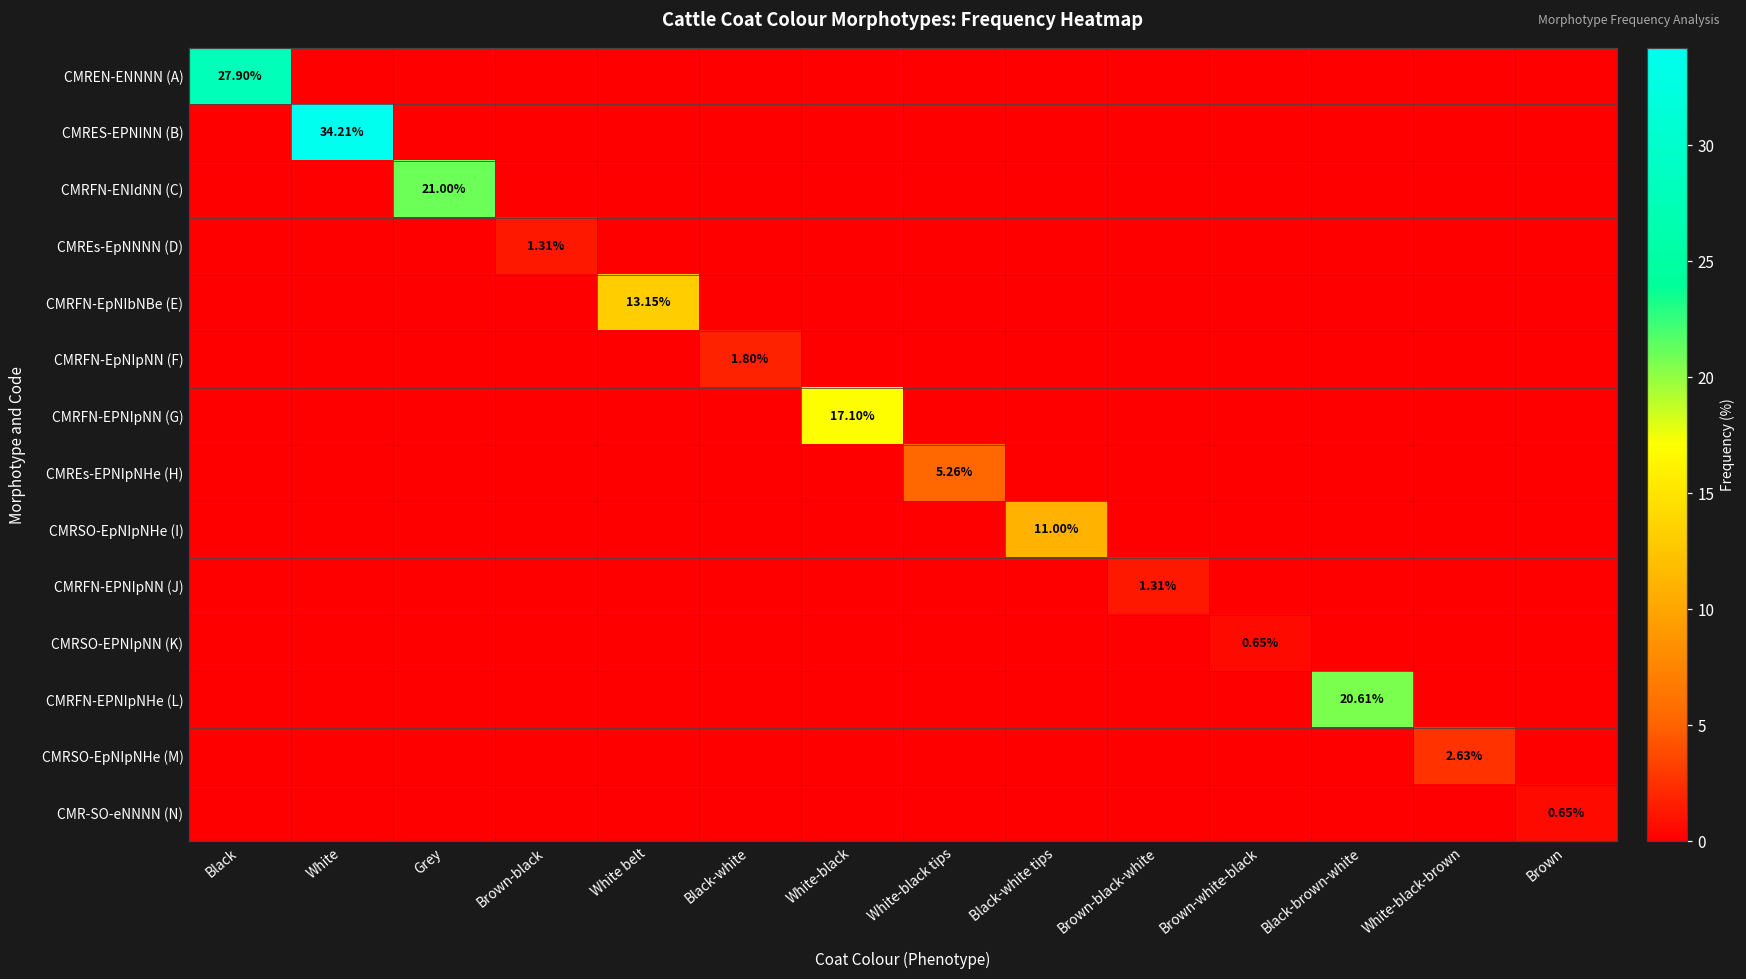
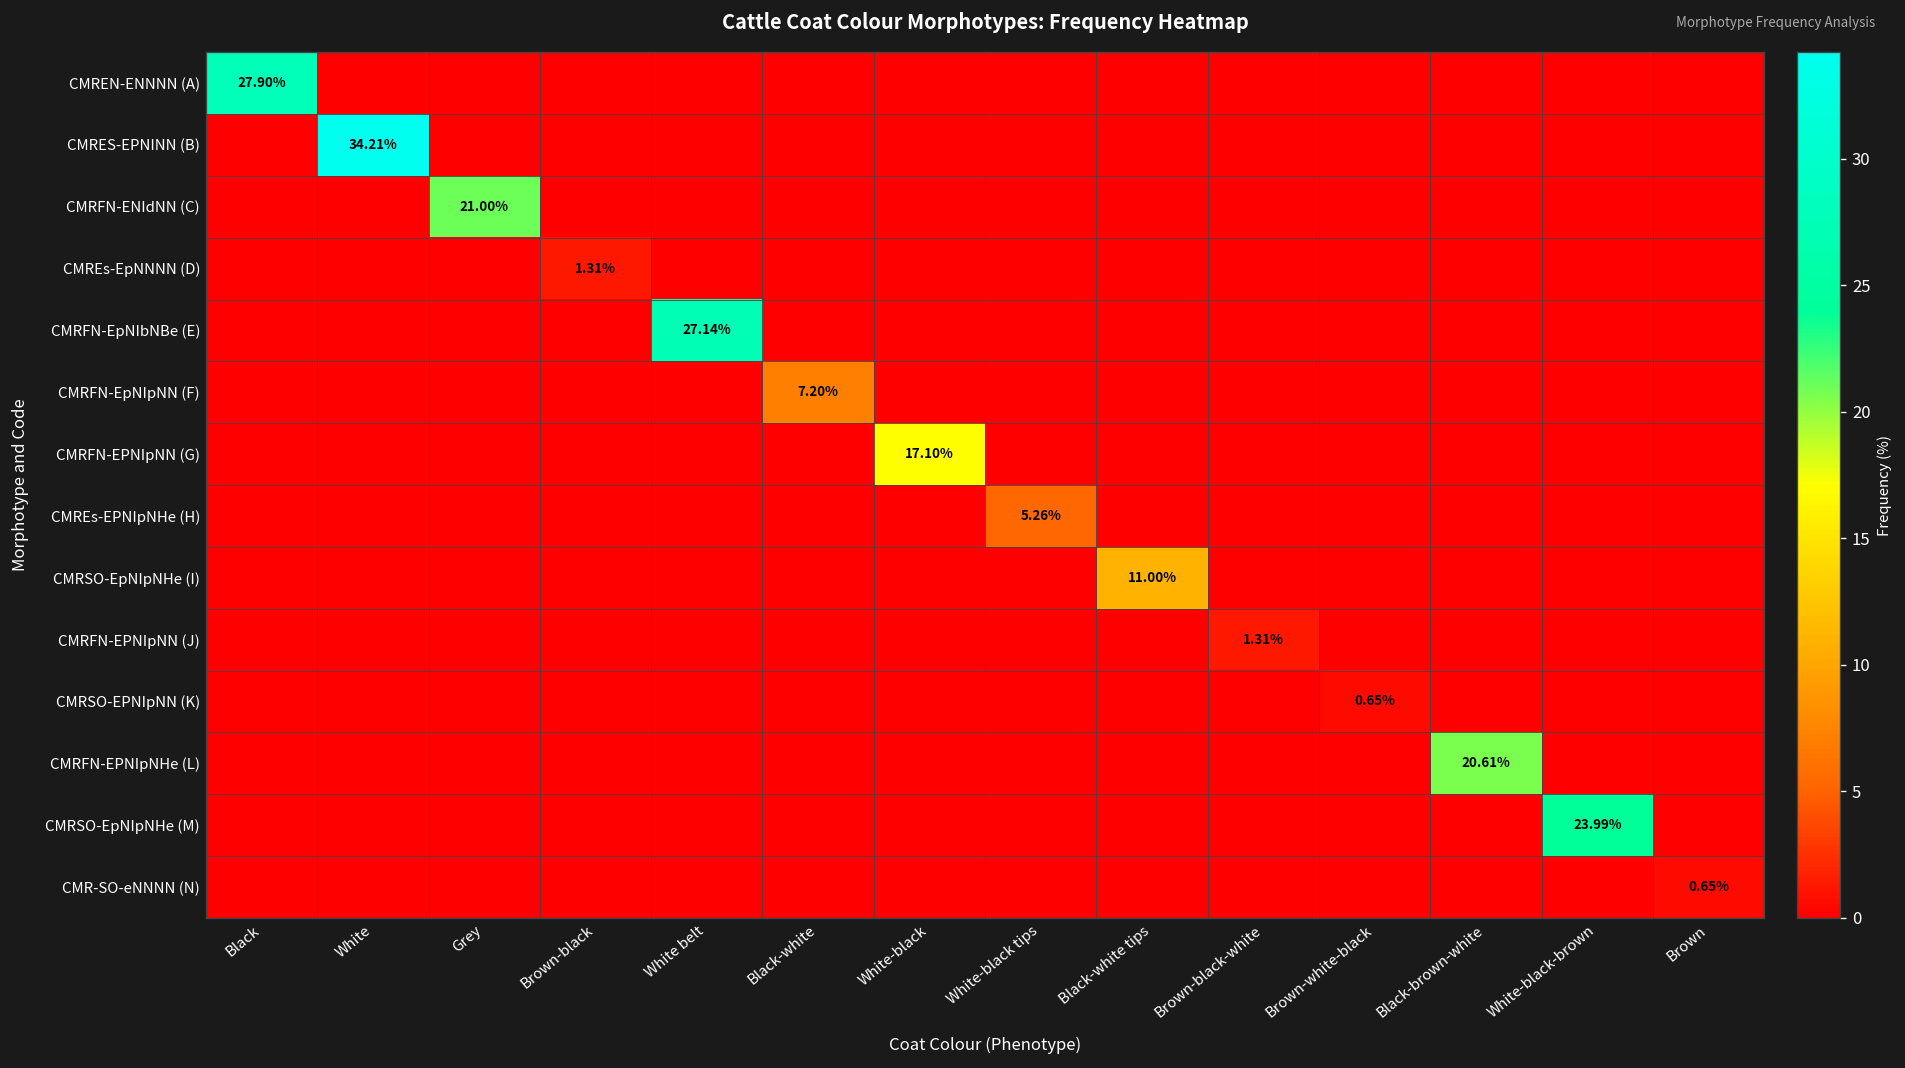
CMRFN-EpNIbNBe (E), White belt: 13.15% -> 27.14%
CMRFN-EpNIpNN (F), Black-white: 1.80% -> 7.20%
CMRSO-EpNIpNHe (M), White-black-brown: 2.63% -> 23.99%
